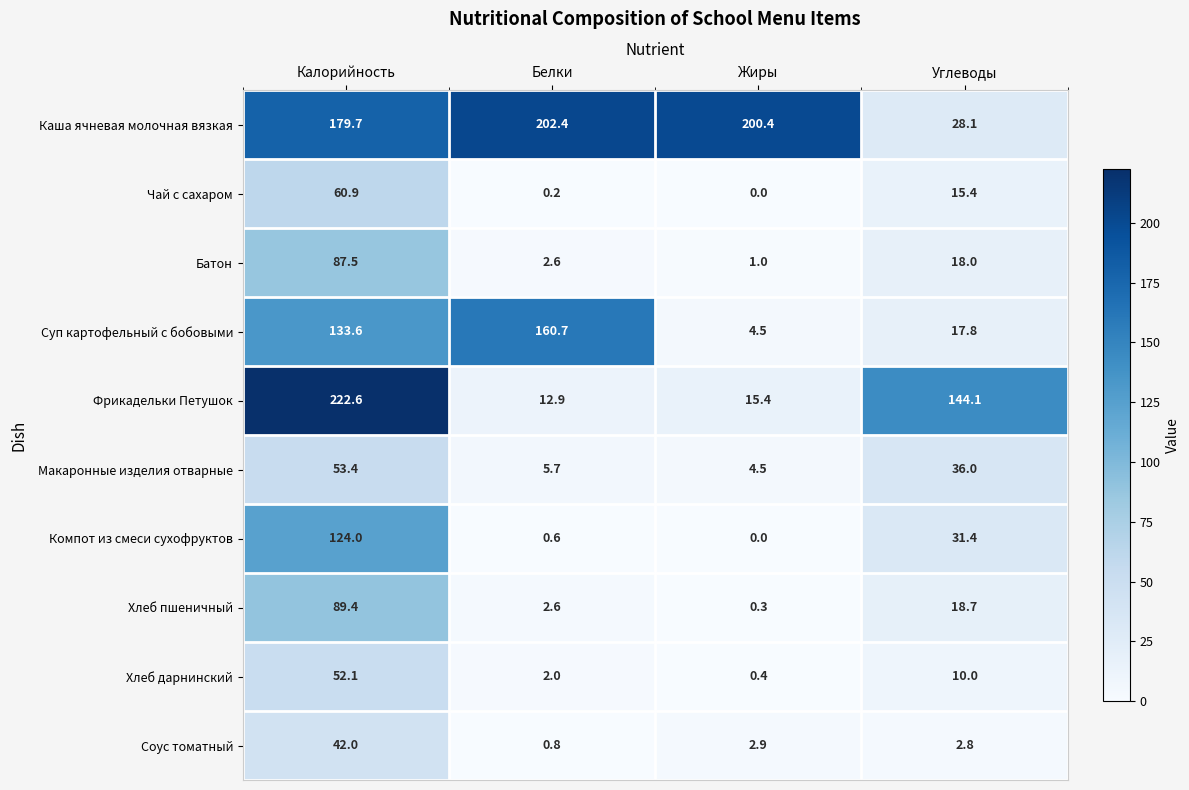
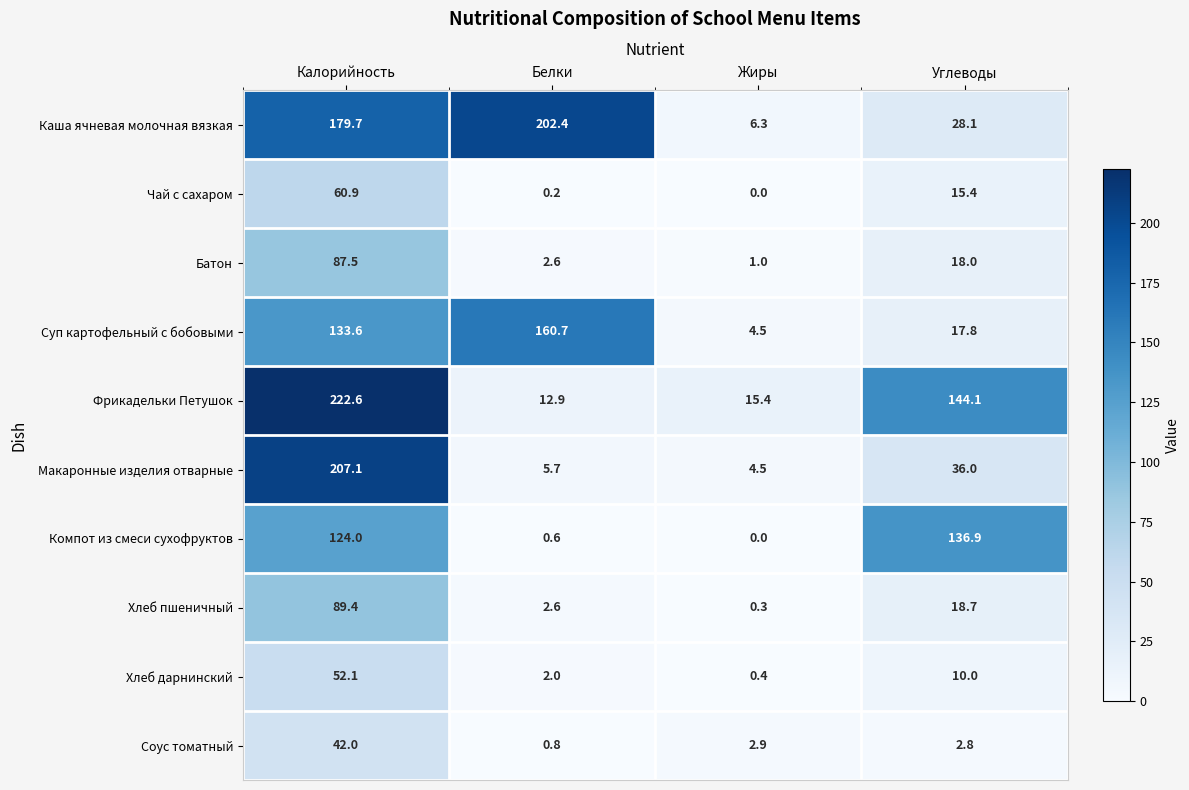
Каша ячневая молочная вязкая, Жиры: 200.4 -> 6.3
Макаронные изделия отварные, Калорийность: 53.4 -> 207.1
Компот из смеси сухофруктов, Углеводы: 31.4 -> 136.9
